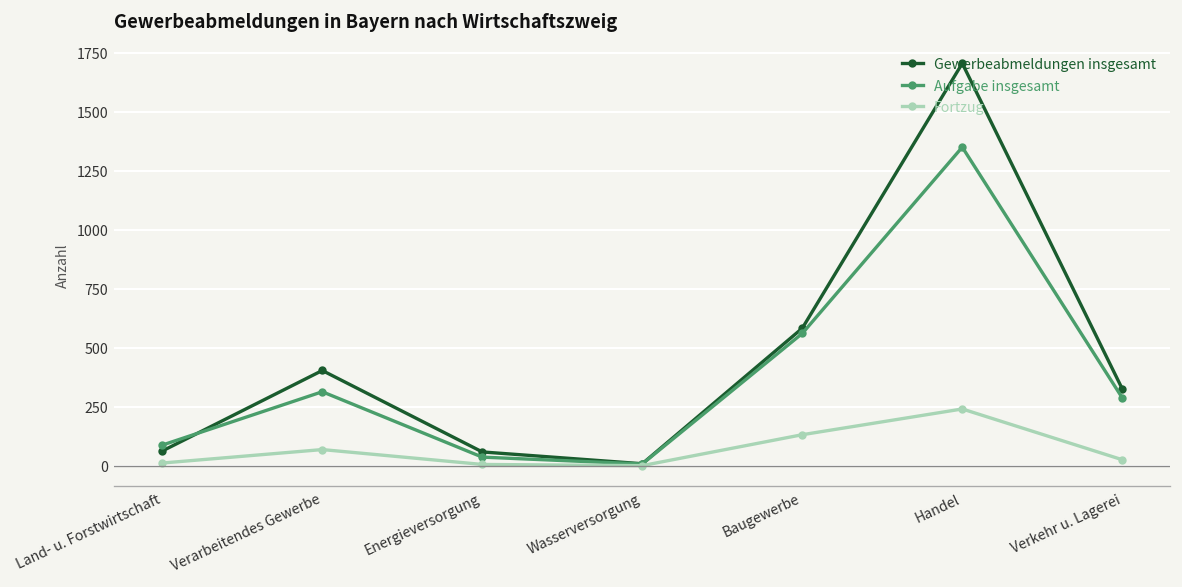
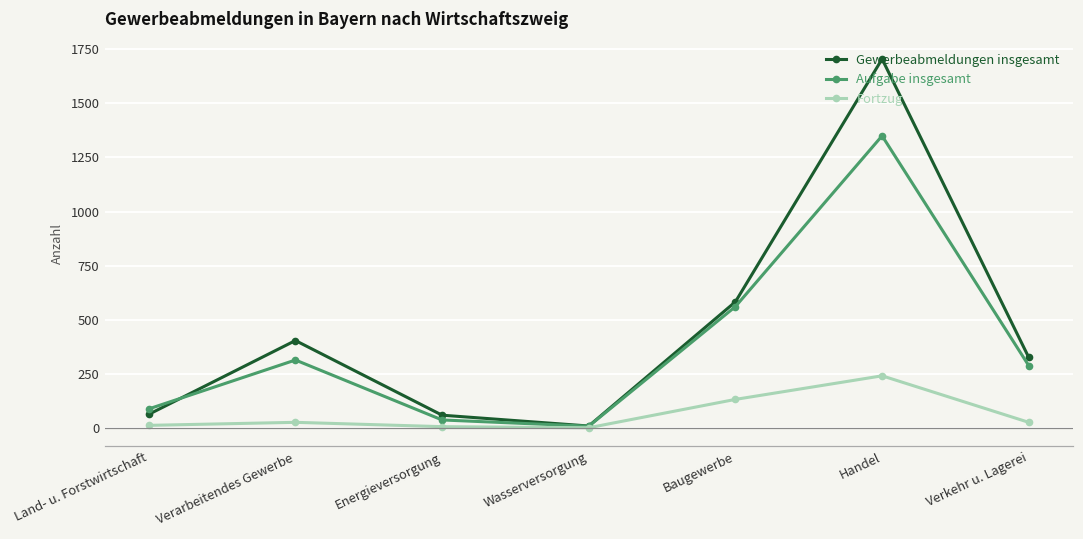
Fortzug, Verarbeitendes Gewerbe: 70 -> 30
